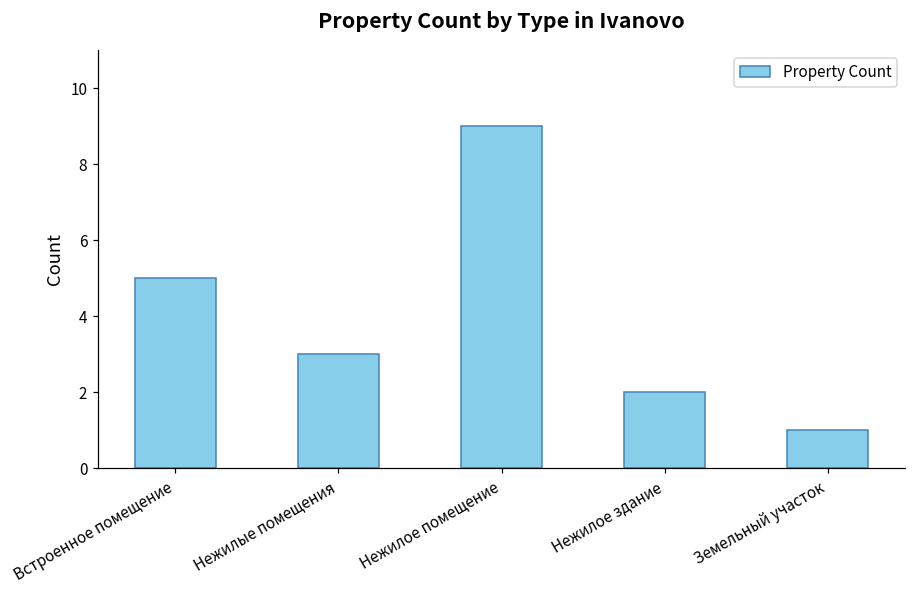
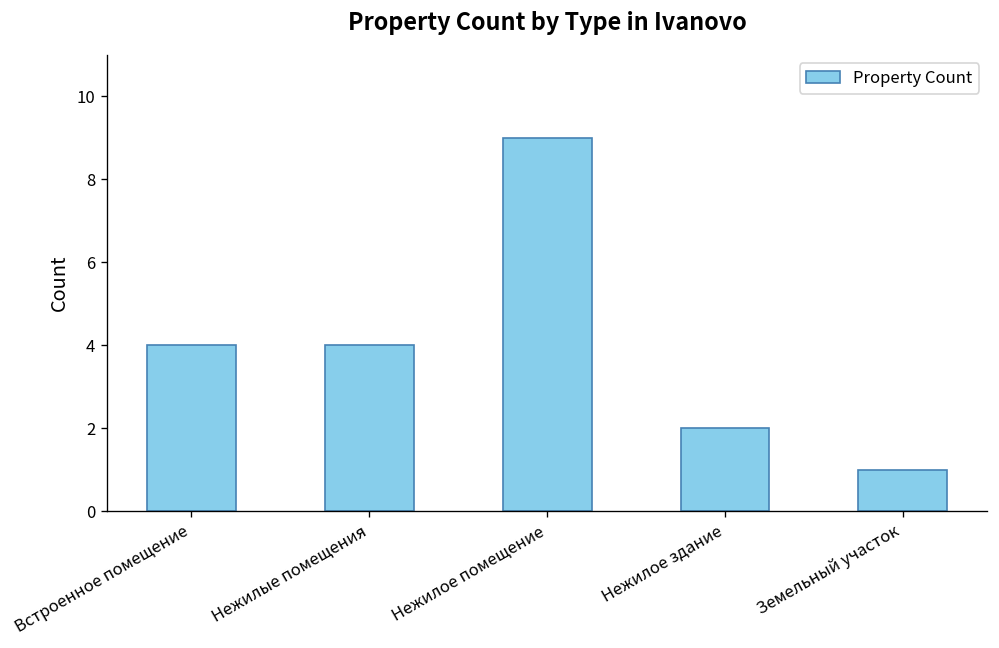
Встроенное помещение: 5 -> 4
Нежилые помещения: 3 -> 4
